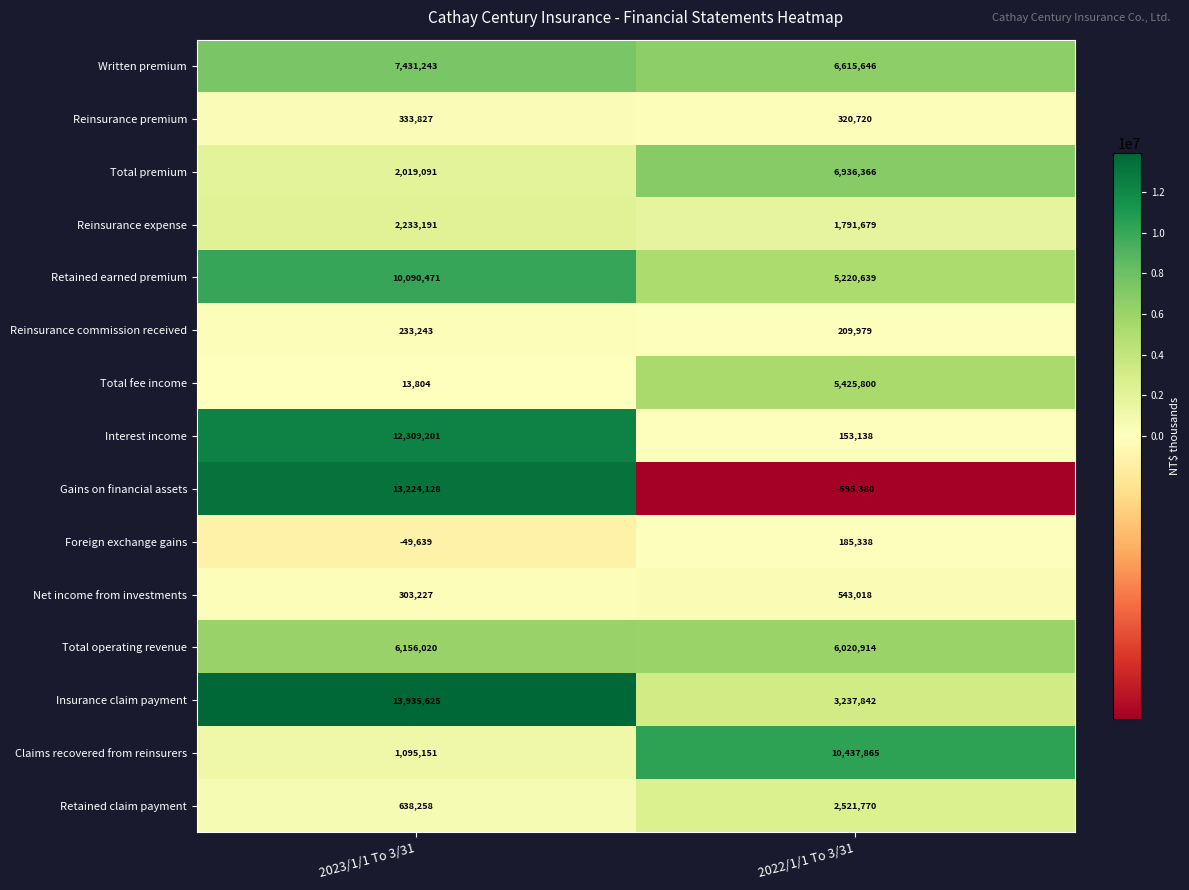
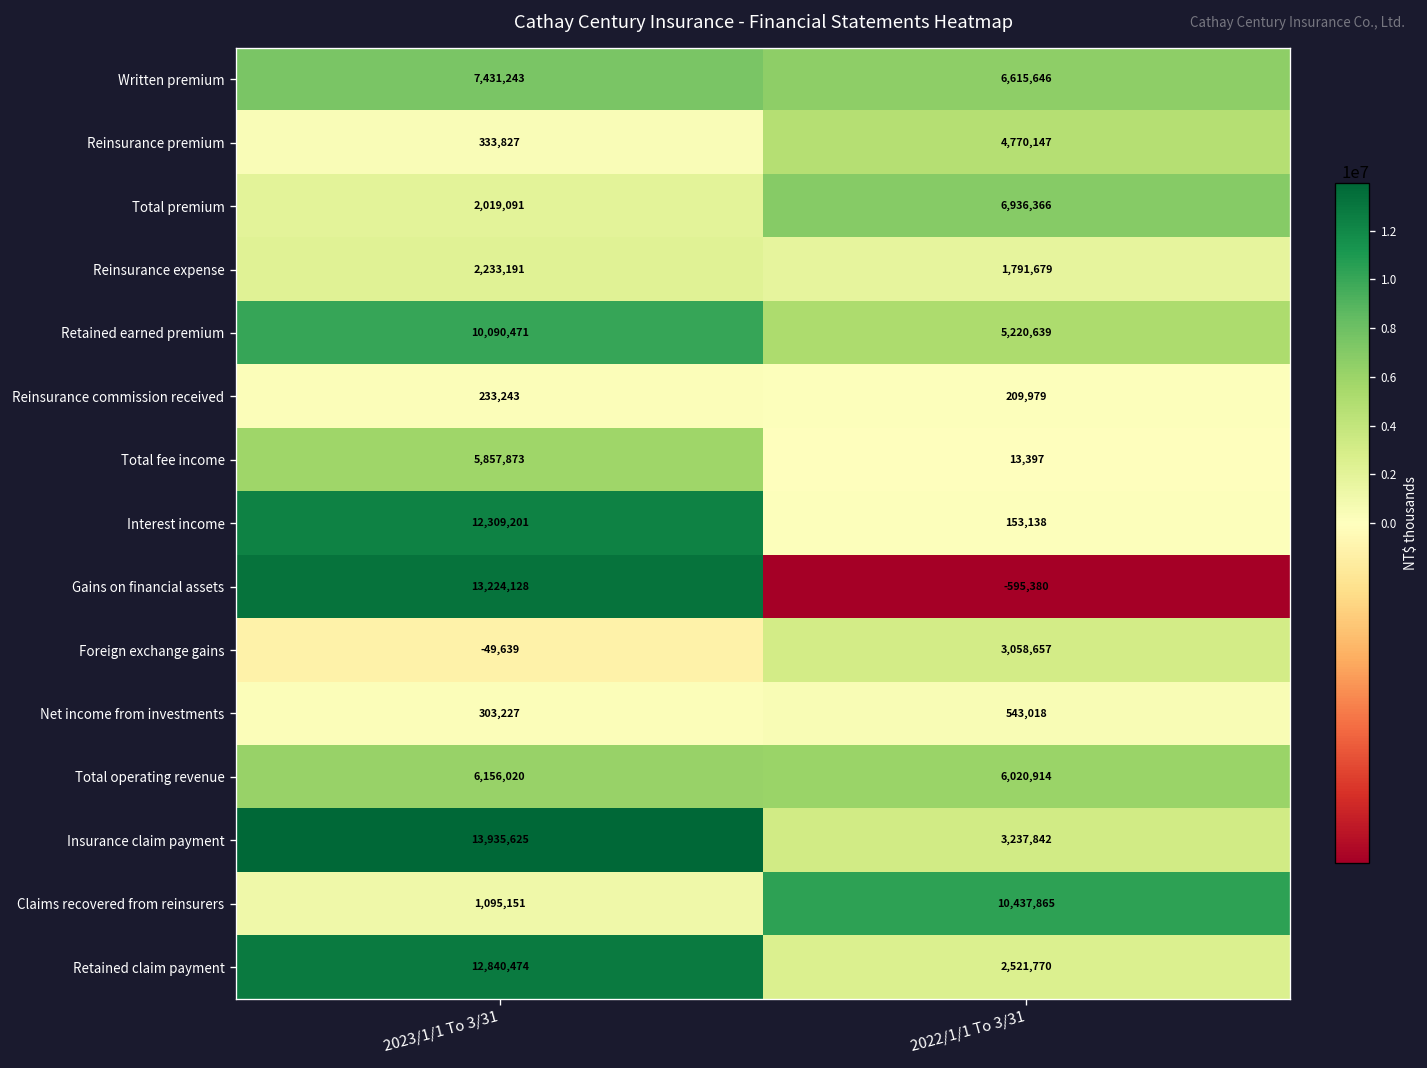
Reinsurance premium, 2022/1/1 To 3/31: 320,720 -> 4,770,147
Total fee income, 2023/1/1 To 3/31: 13,804 -> 5,857,873
Total fee income, 2022/1/1 To 3/31: 5,425,800 -> 13,397
Foreign exchange gains, 2022/1/1 To 3/31: 185,338 -> 3,058,657
Retained claim payment, 2023/1/1 To 3/31: 638,258 -> 12,840,474
